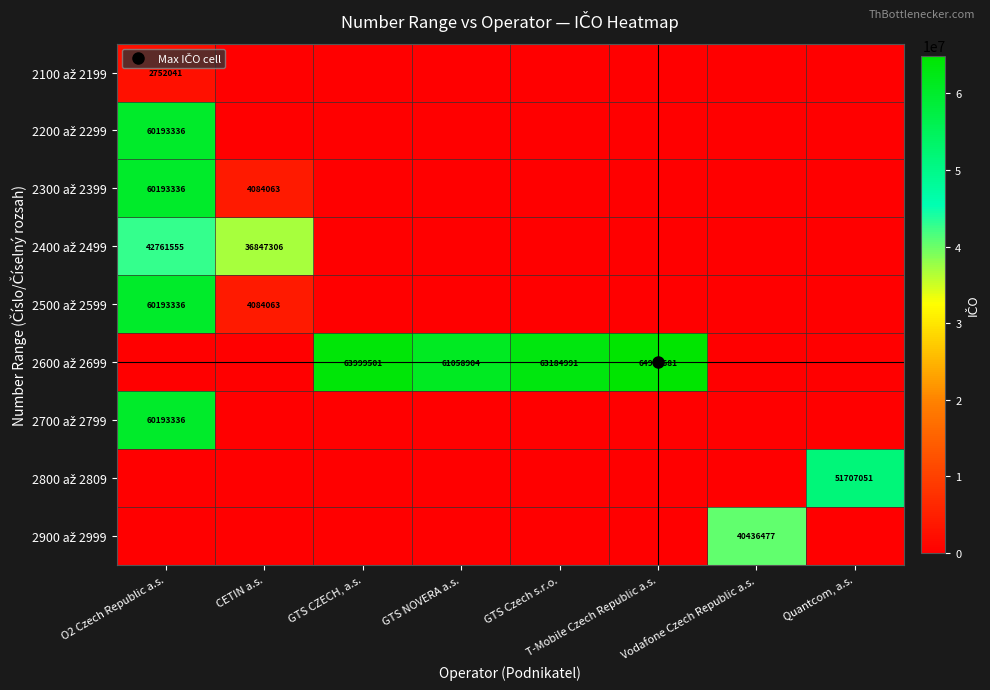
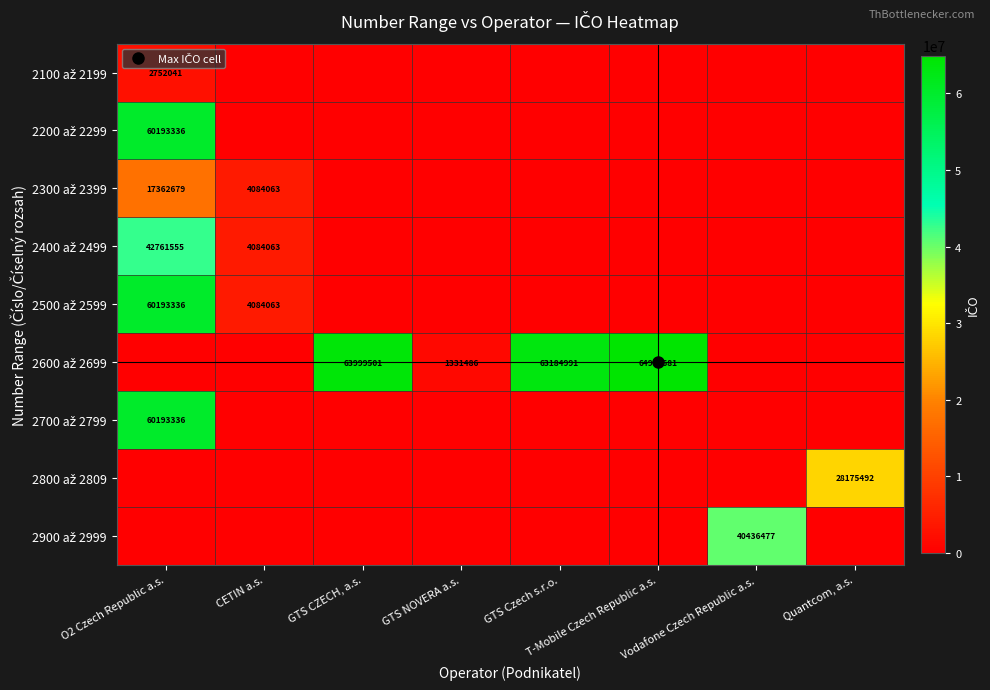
2300 až 2399, O2 Czech Republic a.s.: 60193336 -> 17362679
2400 až 2499, CETIN a.s.: 36847306 -> 4084063
2600 až 2699, GTS NOVERA a.s.: 61058904 -> 1331486
2800 až 2809, Quantcom, a.s.: 51707051 -> 28175492
